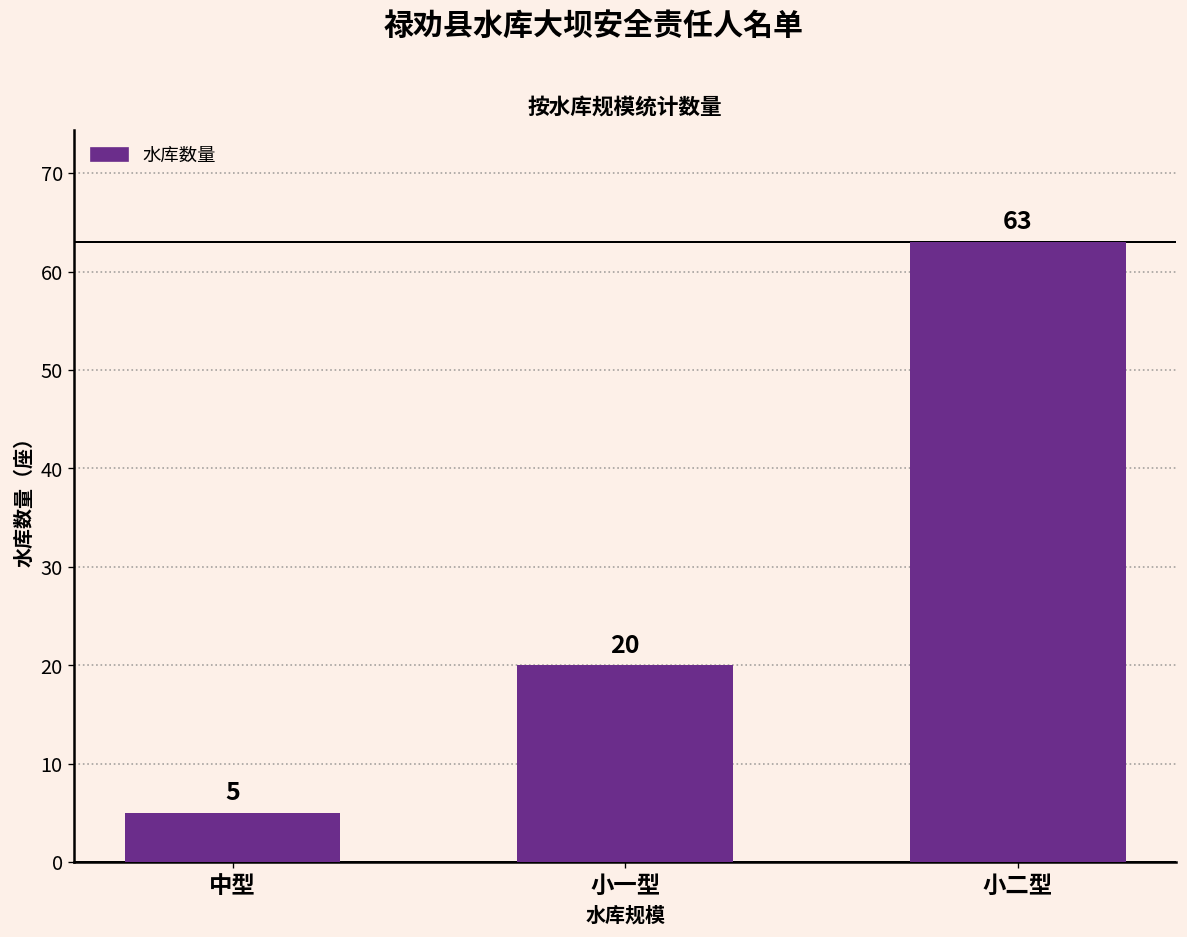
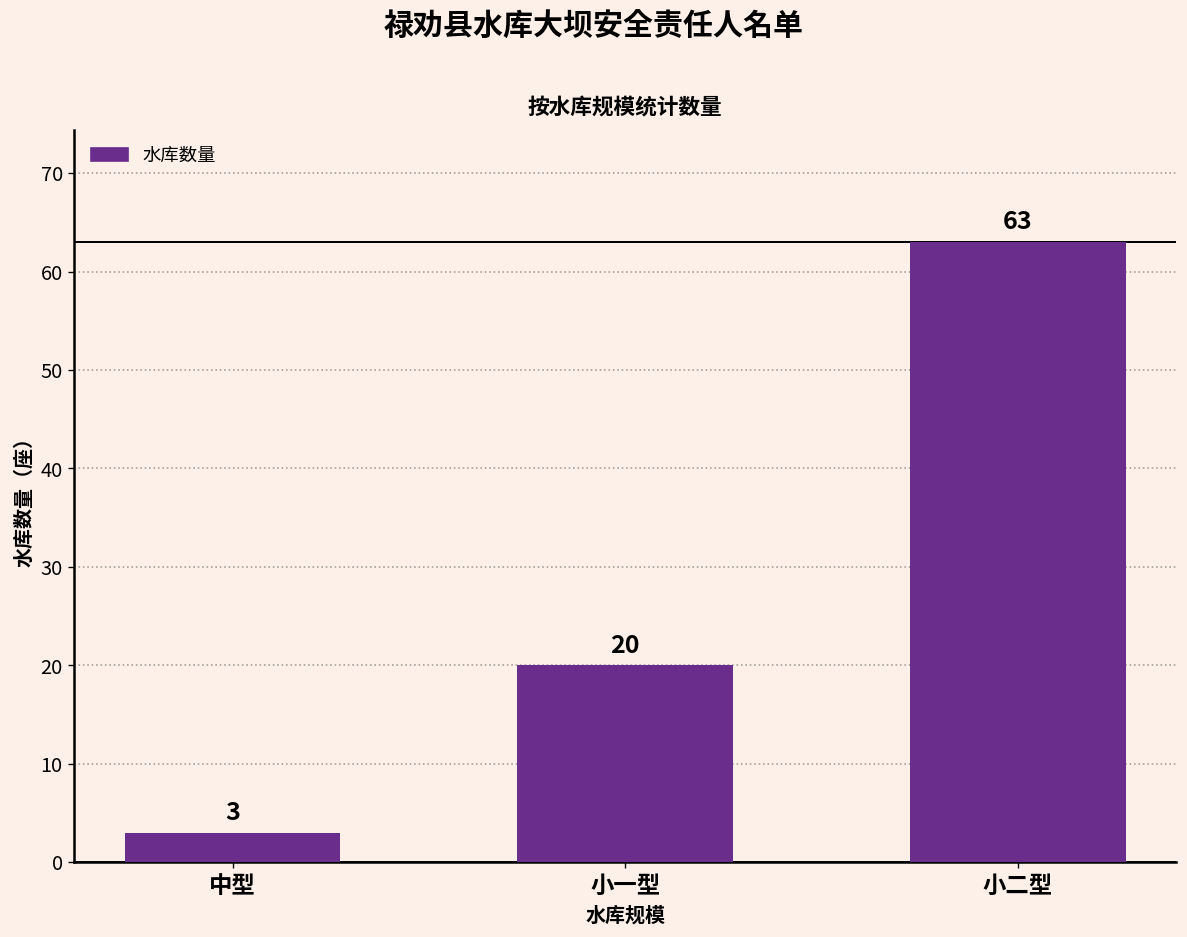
中型: 5 -> 3
